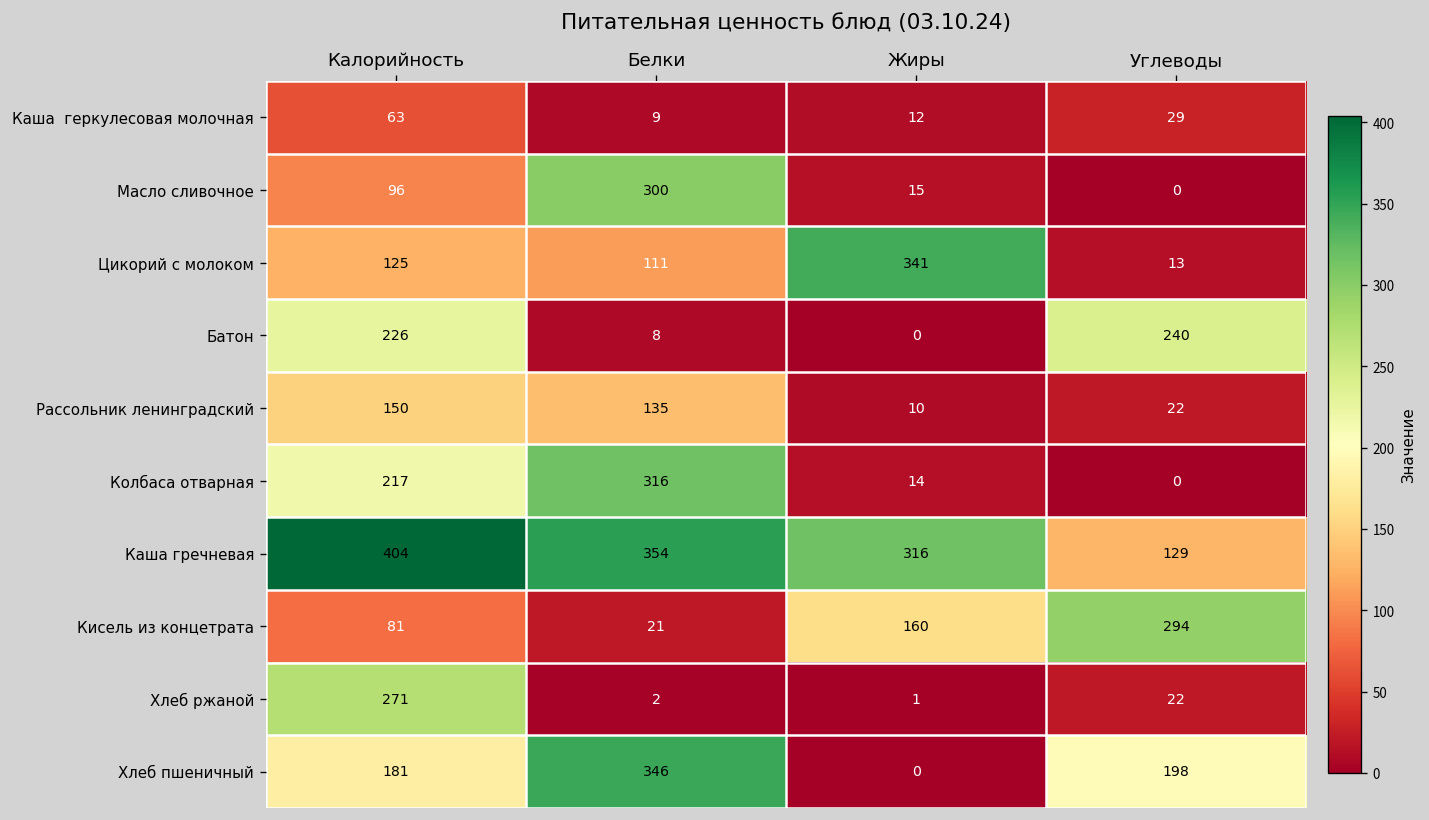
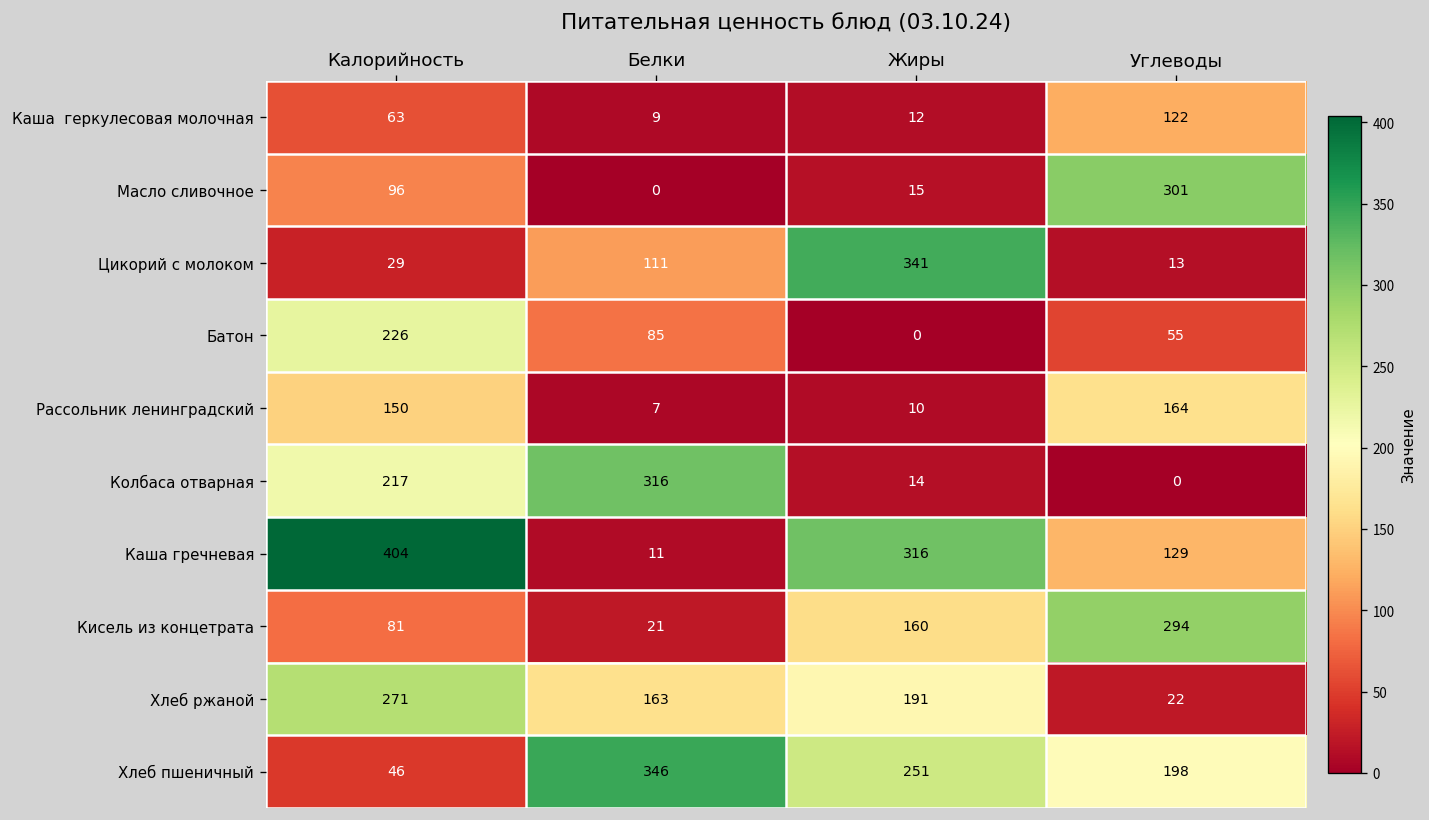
Каша геркулесовая молочная, Углеводы: 29 -> 122
Масло сливочное, Белки: 300 -> 0
Масло сливочное, Углеводы: 0 -> 301
Цикорий с молоком, Калорийность: 125 -> 29
Батон, Белки: 8 -> 85
Батон, Углеводы: 240 -> 55
Рассольник ленинградский, Белки: 135 -> 7
Рассольник ленинградский, Углеводы: 22 -> 164
Каша гречневая, Белки: 354 -> 11
Хлеб ржаной, Белки: 2 -> 163
Хлеб ржаной, Жиры: 1 -> 191
Хлеб пшеничный, Калорийность: 181 -> 46
Хлеб пшеничный, Жиры: 0 -> 251
